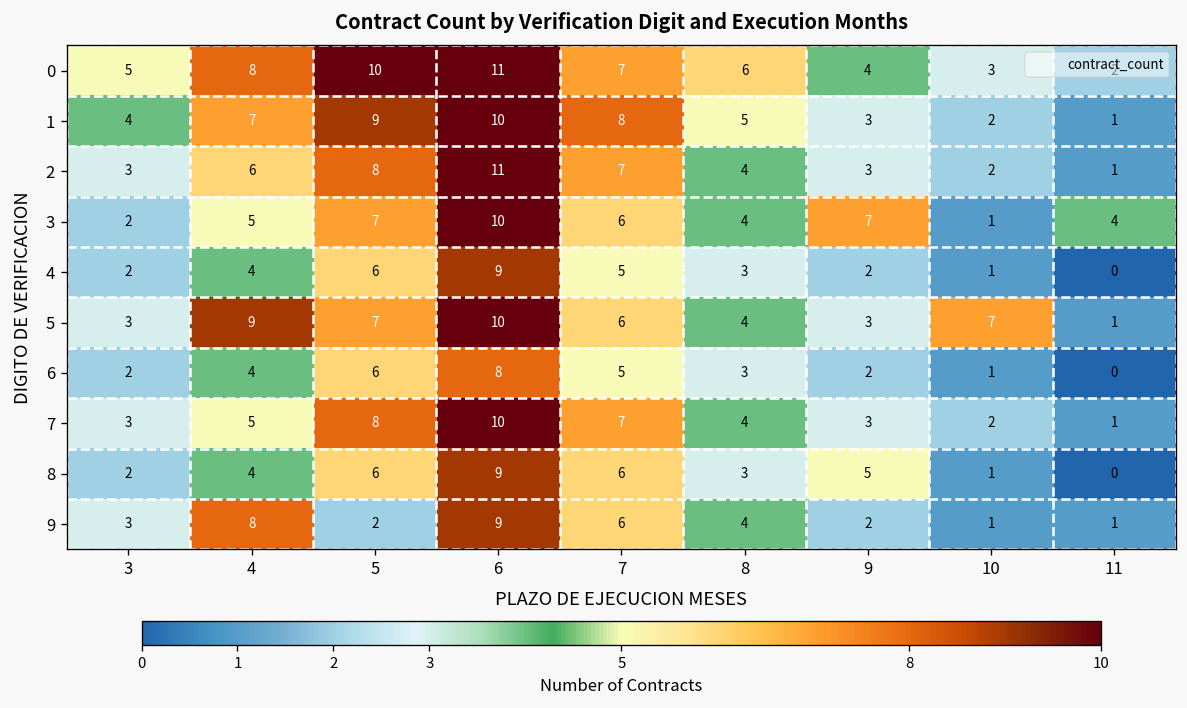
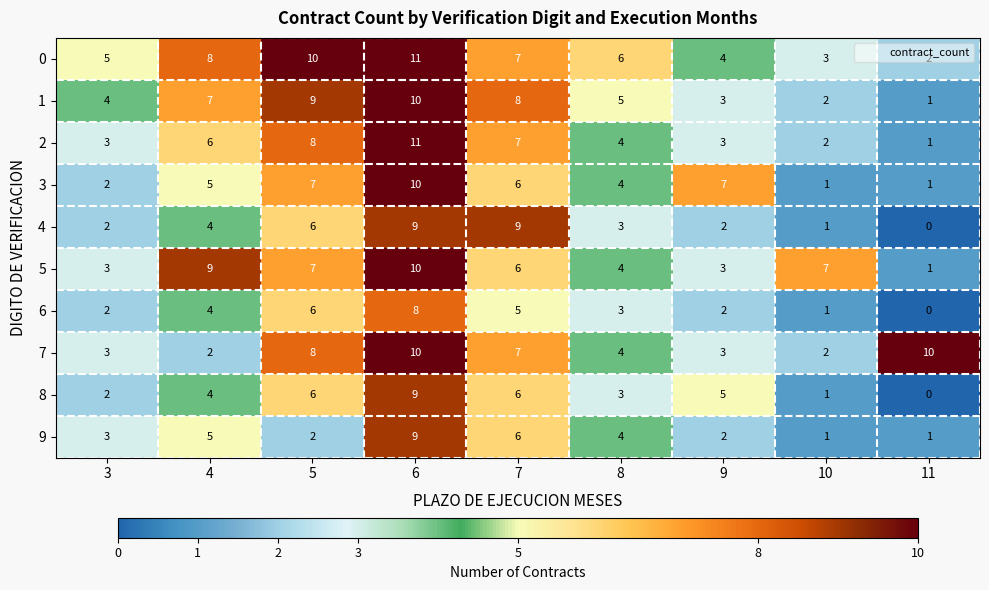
3, 11: 4 -> 1
4, 7: 5 -> 9
7, 4: 5 -> 2
7, 11: 1 -> 10
9, 4: 8 -> 5
